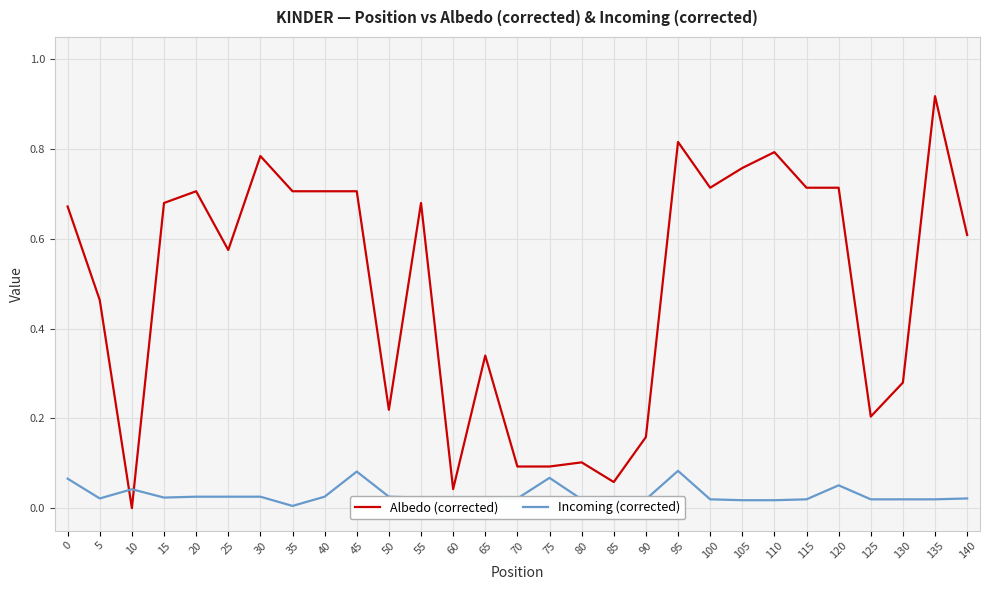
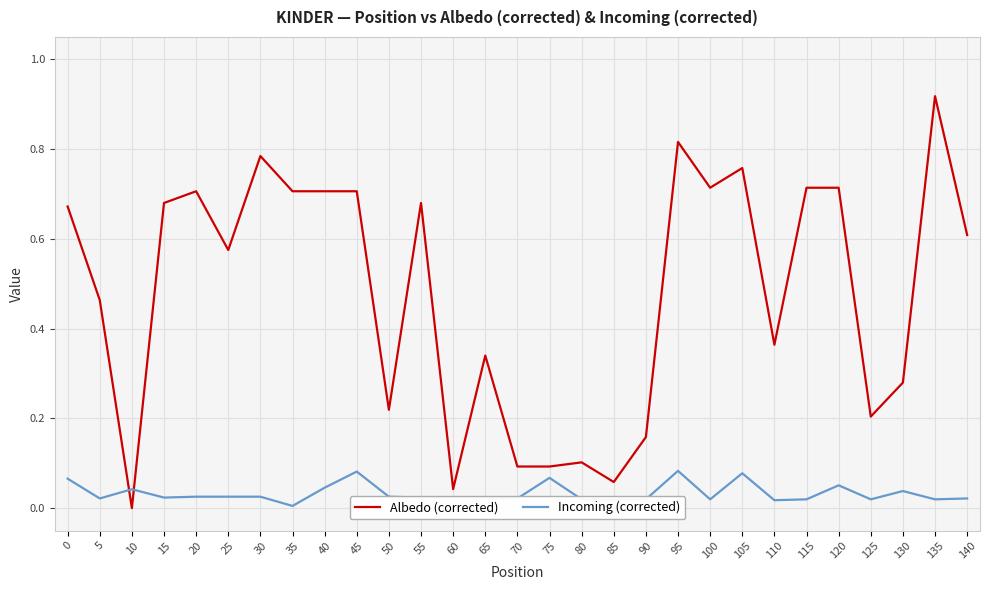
Incoming (corrected), 40: 0.03 -> 0.05
Incoming (corrected), 105: 0.02 -> 0.08
Albedo (corrected), 110: 0.79 -> 0.36
Incoming (corrected), 130: 0.02 -> 0.04
